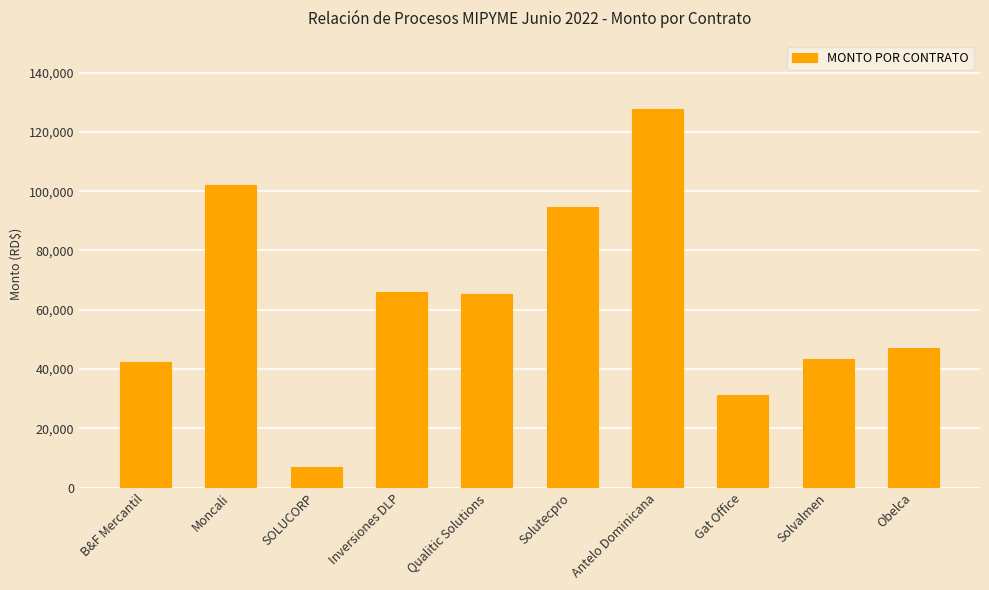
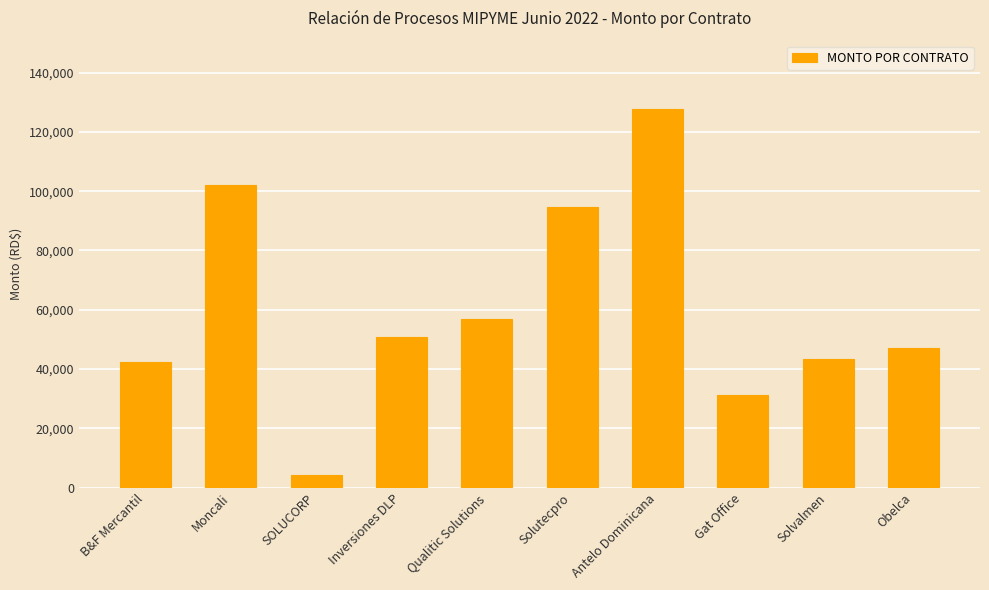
SOLUCORP: 7,000 -> 4,000
Inversiones DLP: 66,000 -> 51,000
Qualitic Solutions: 65,000 -> 57,000
